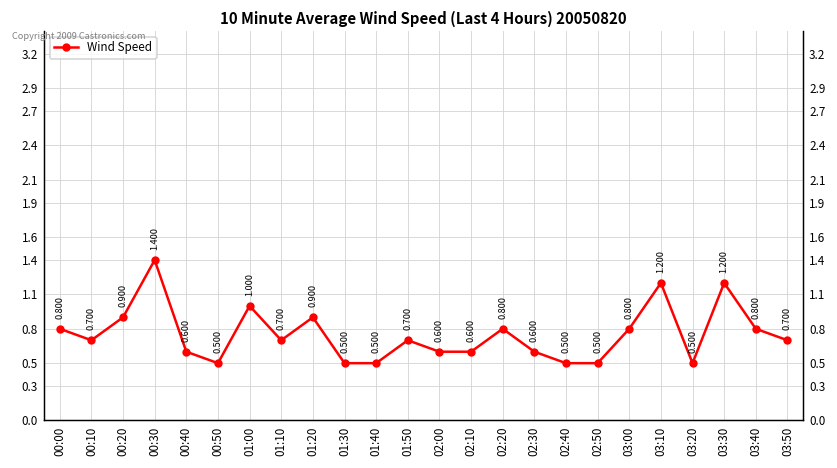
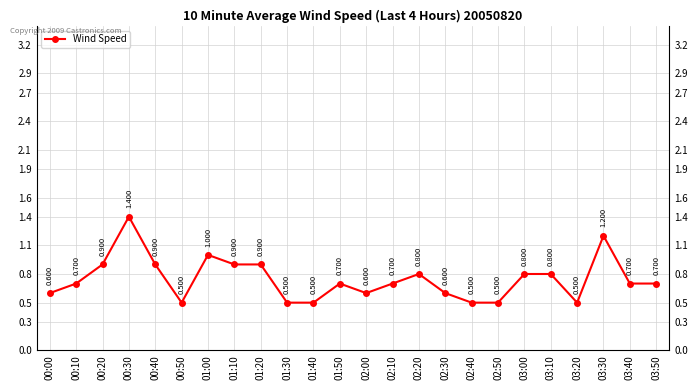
00:00: 0.800 -> 0.600
00:40: 0.600 -> 0.900
01:10: 0.700 -> 0.900
02:10: 0.600 -> 0.700
03:10: 1.200 -> 0.800
03:40: 0.800 -> 0.700
